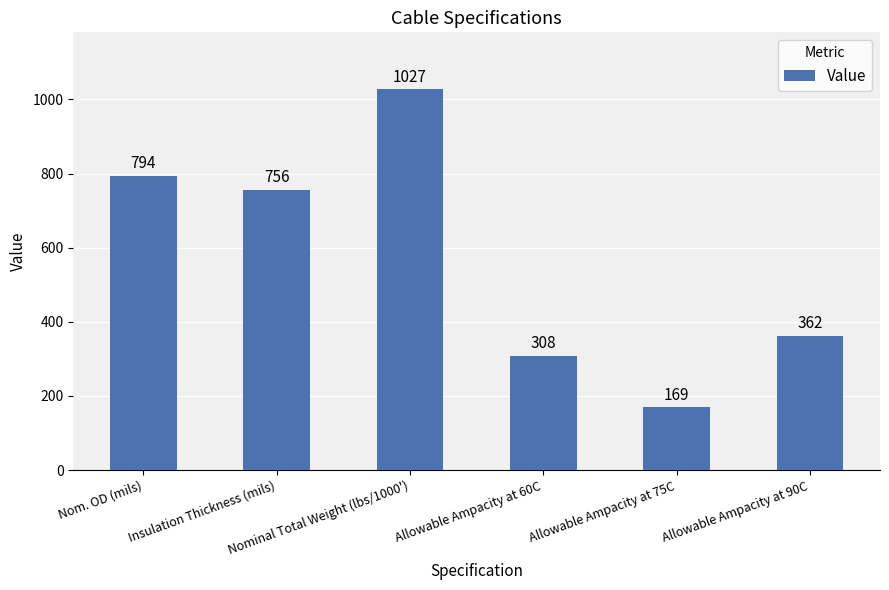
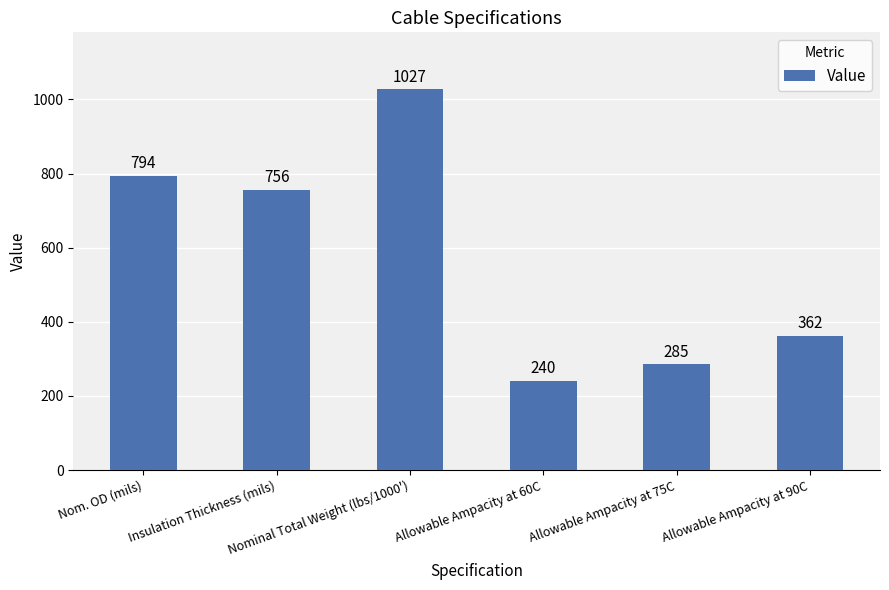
Allowable Ampacity at 60C: 308 -> 240
Allowable Ampacity at 75C: 169 -> 285
